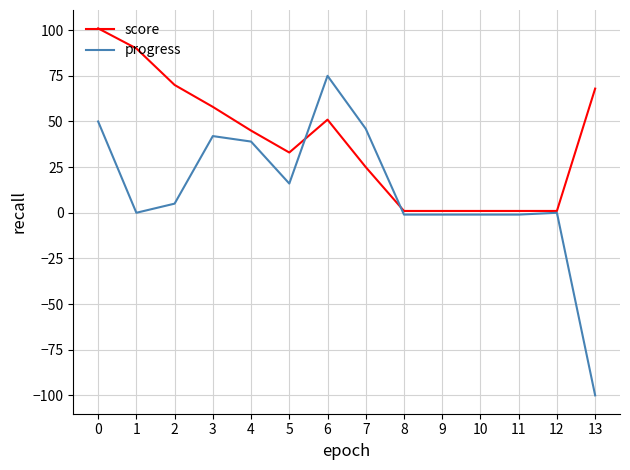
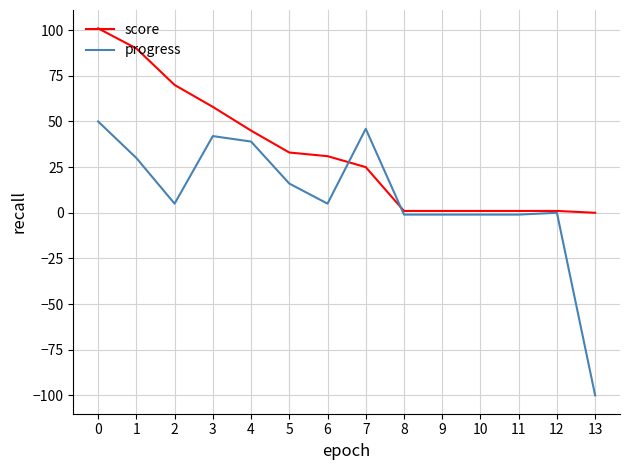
progress, 1: 0 -> 30
score, 6: 51 -> 31
progress, 6: 75 -> 5
score, 13: 68 -> 0
